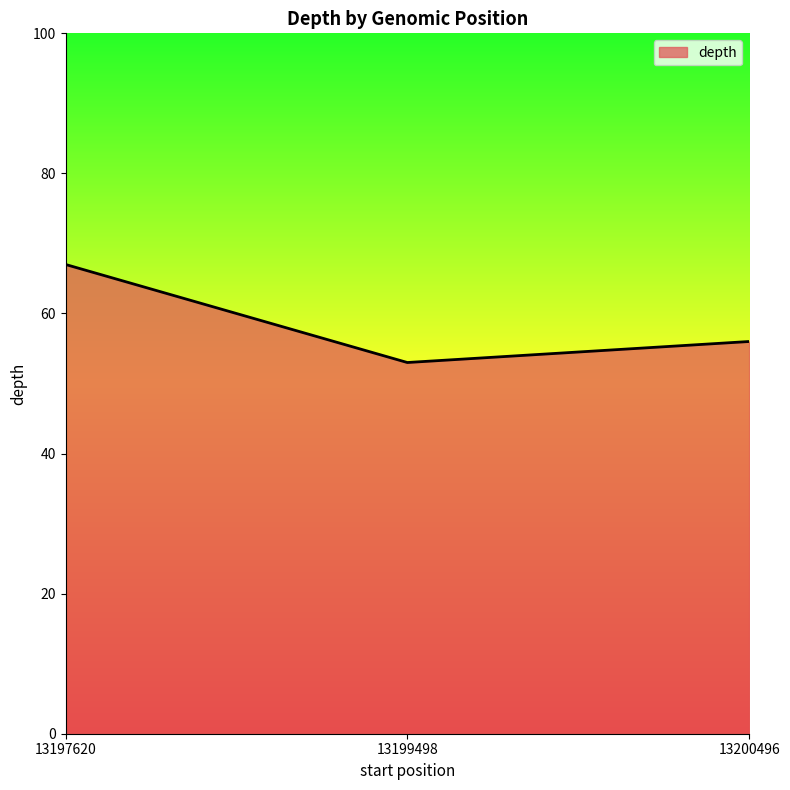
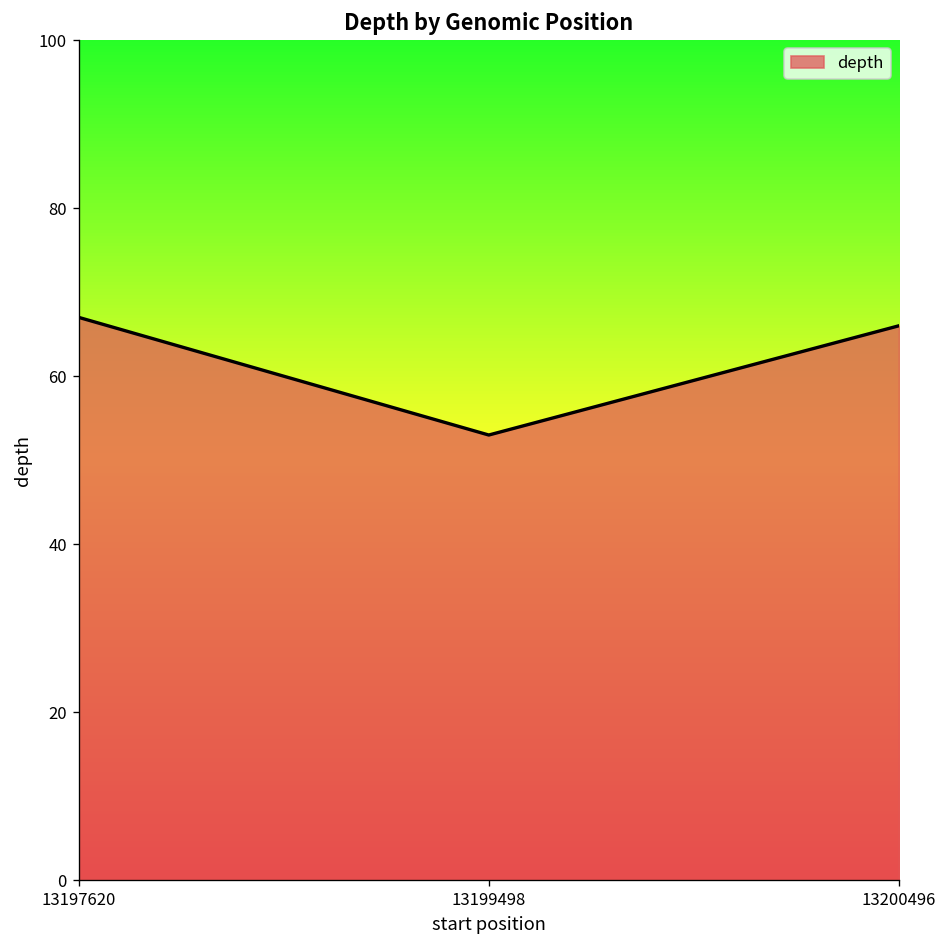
13200496: 56 -> 66
